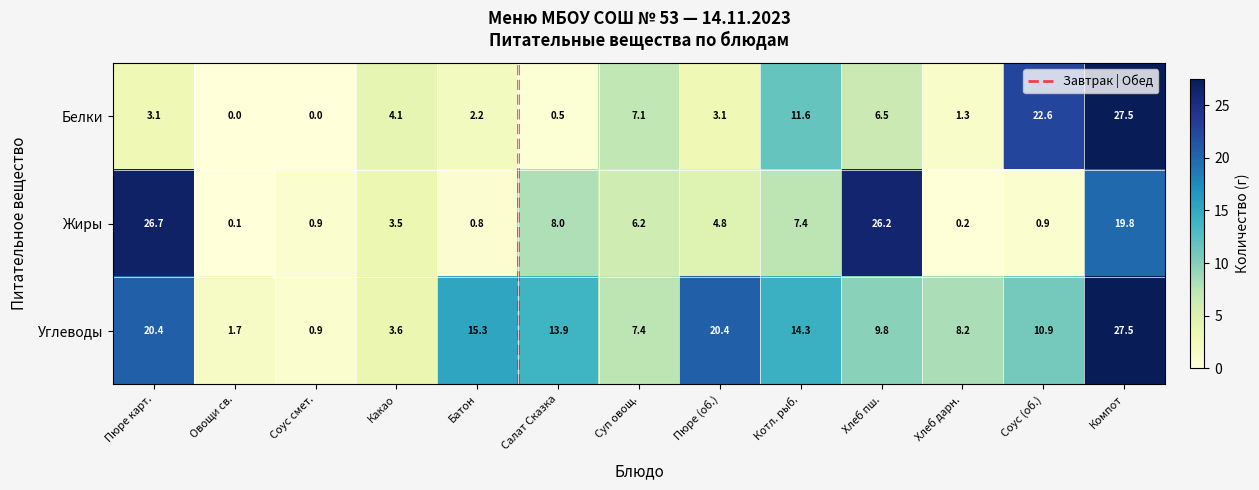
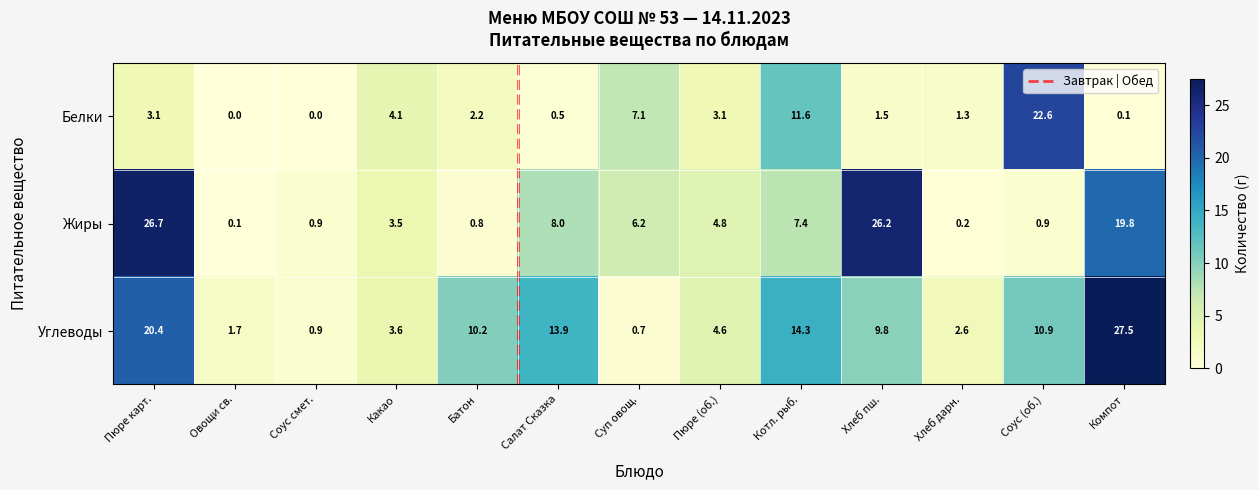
Белки, Хлеб пш.: 6.5 -> 1.5
Белки, Компот: 27.5 -> 0.1
Углеводы, Батон: 15.3 -> 10.2
Углеводы, Суп овощ.: 7.4 -> 0.7
Углеводы, Пюре (об.): 20.4 -> 4.6
Углеводы, Хлеб дарн.: 8.2 -> 2.6
